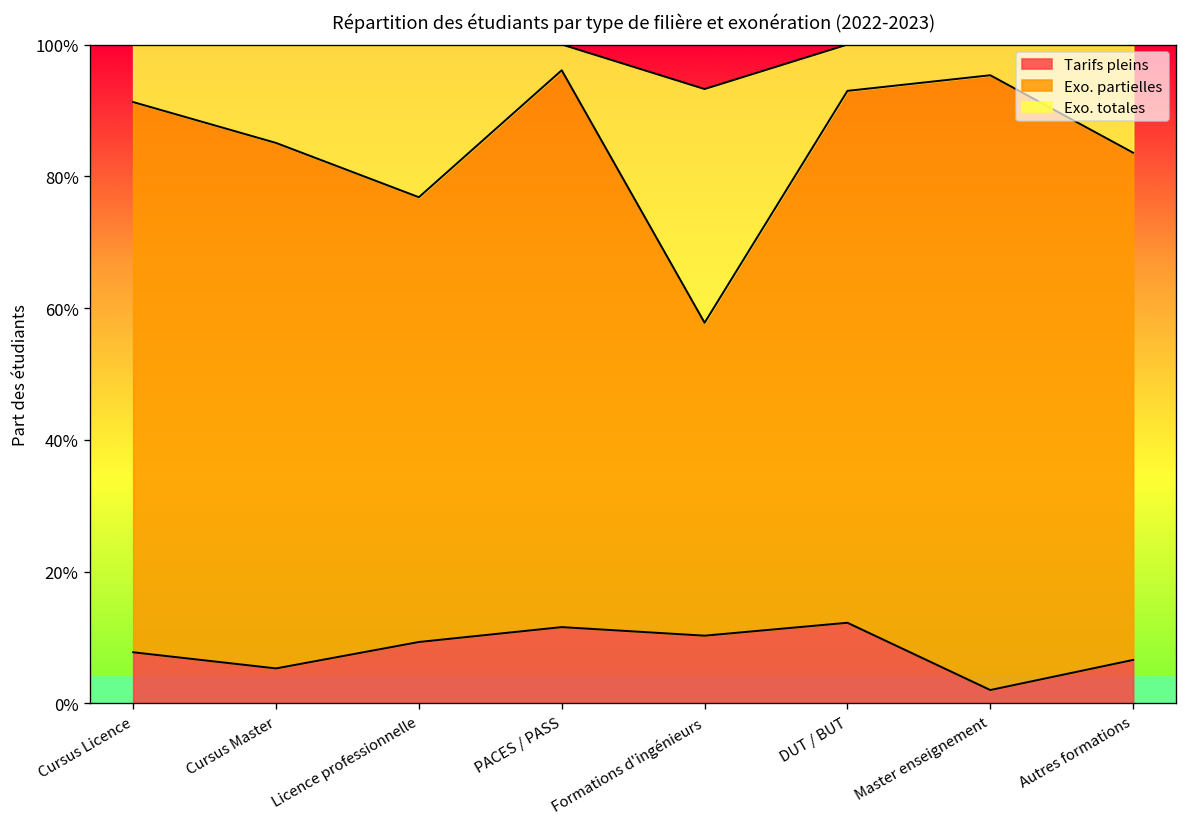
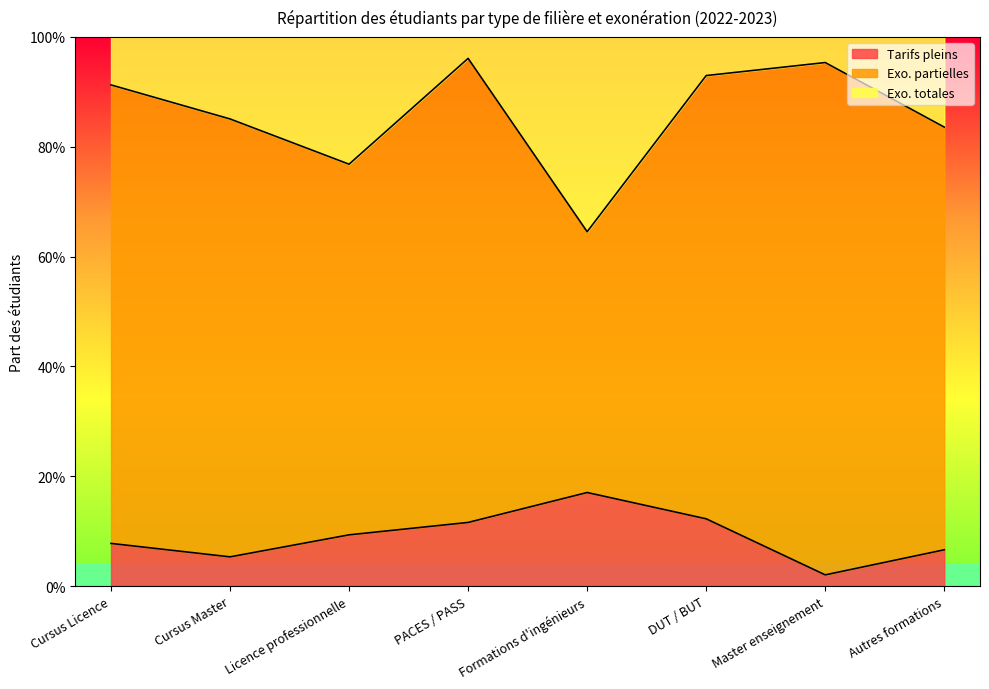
Tarifs pleins, Formations d'ingénieurs: 10% -> 17%
